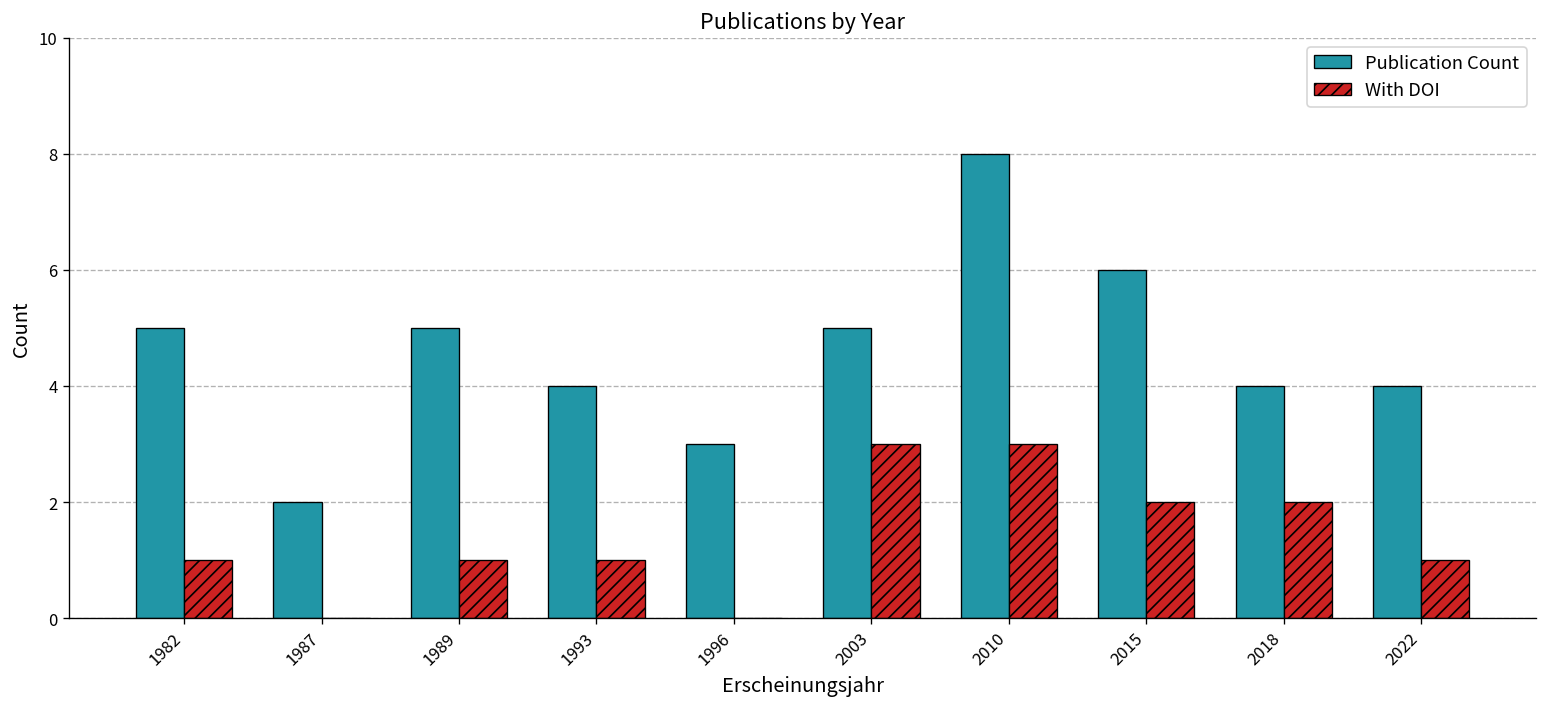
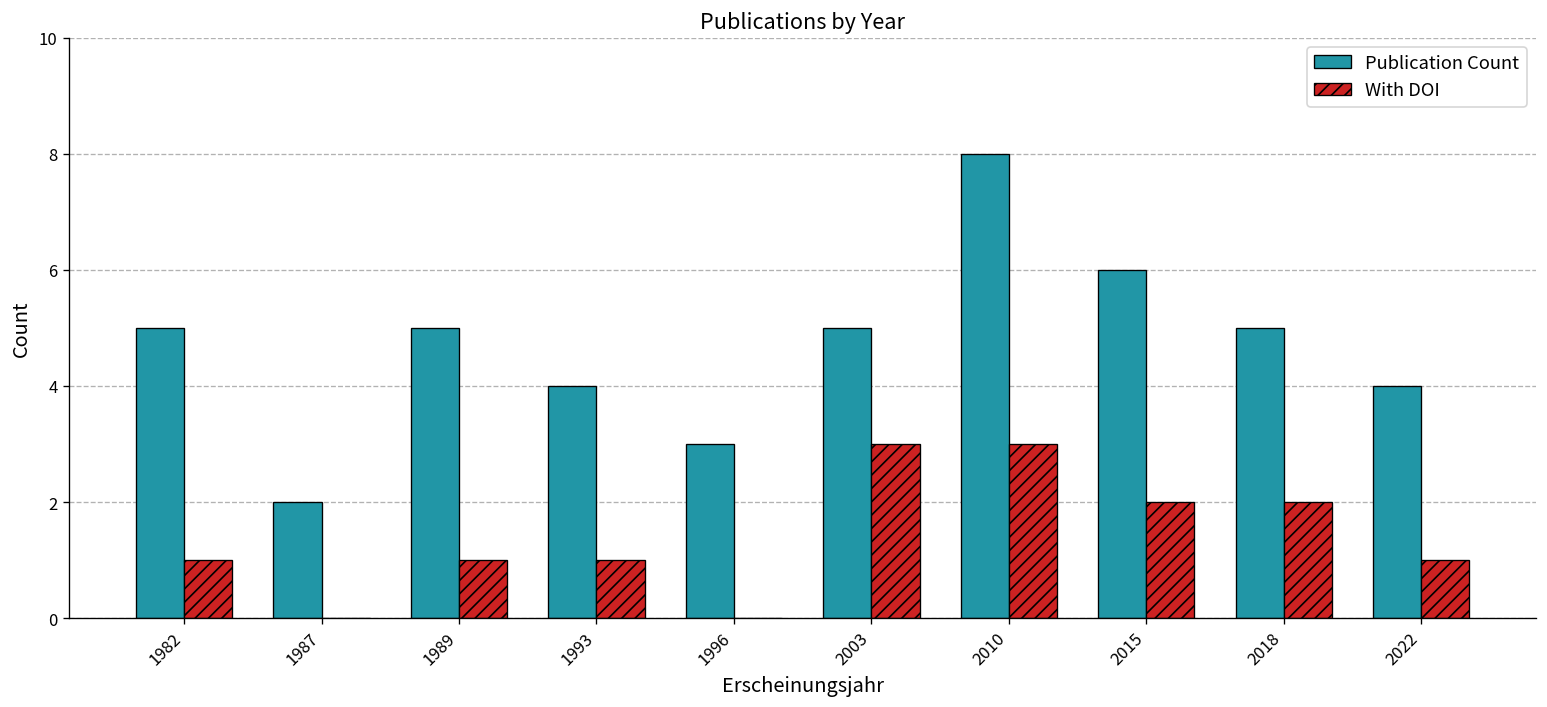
Publication Count, 2018: 4 -> 5
